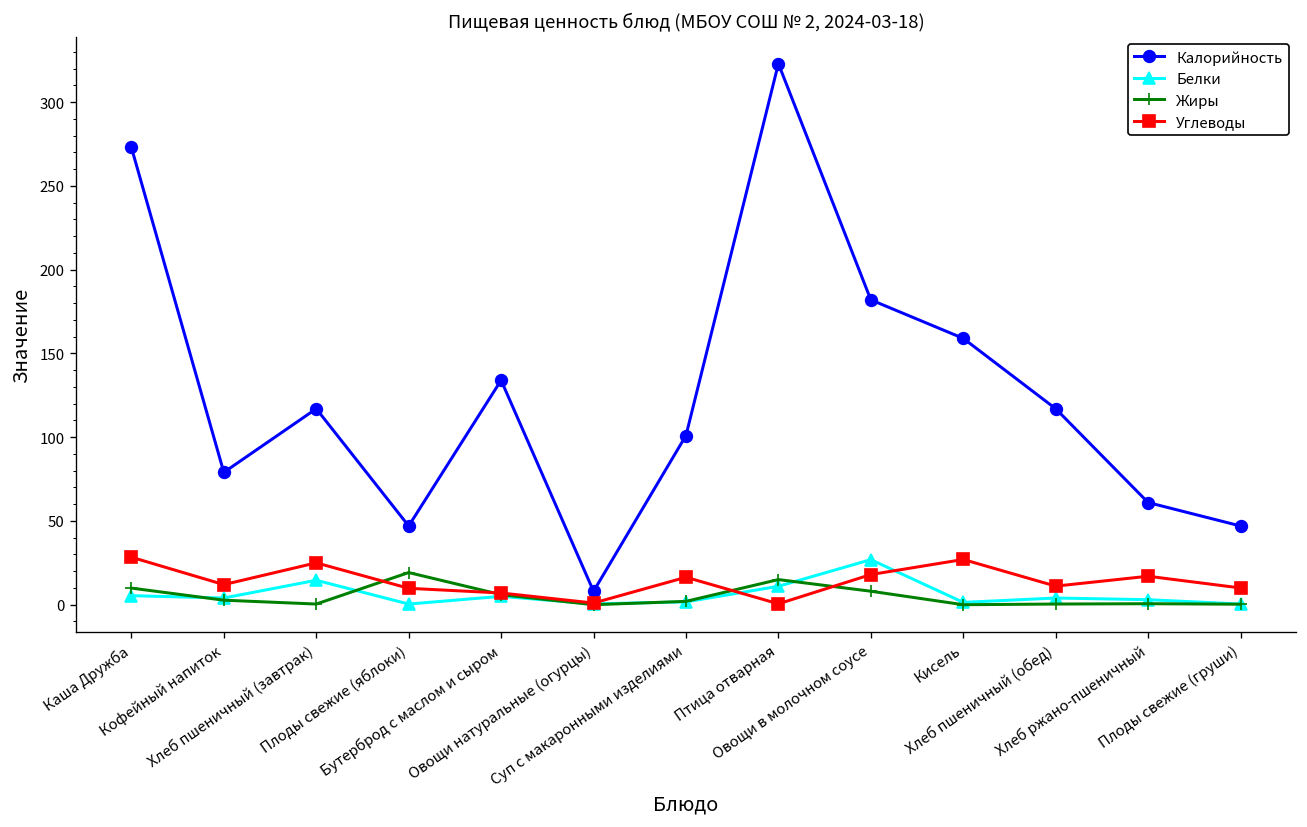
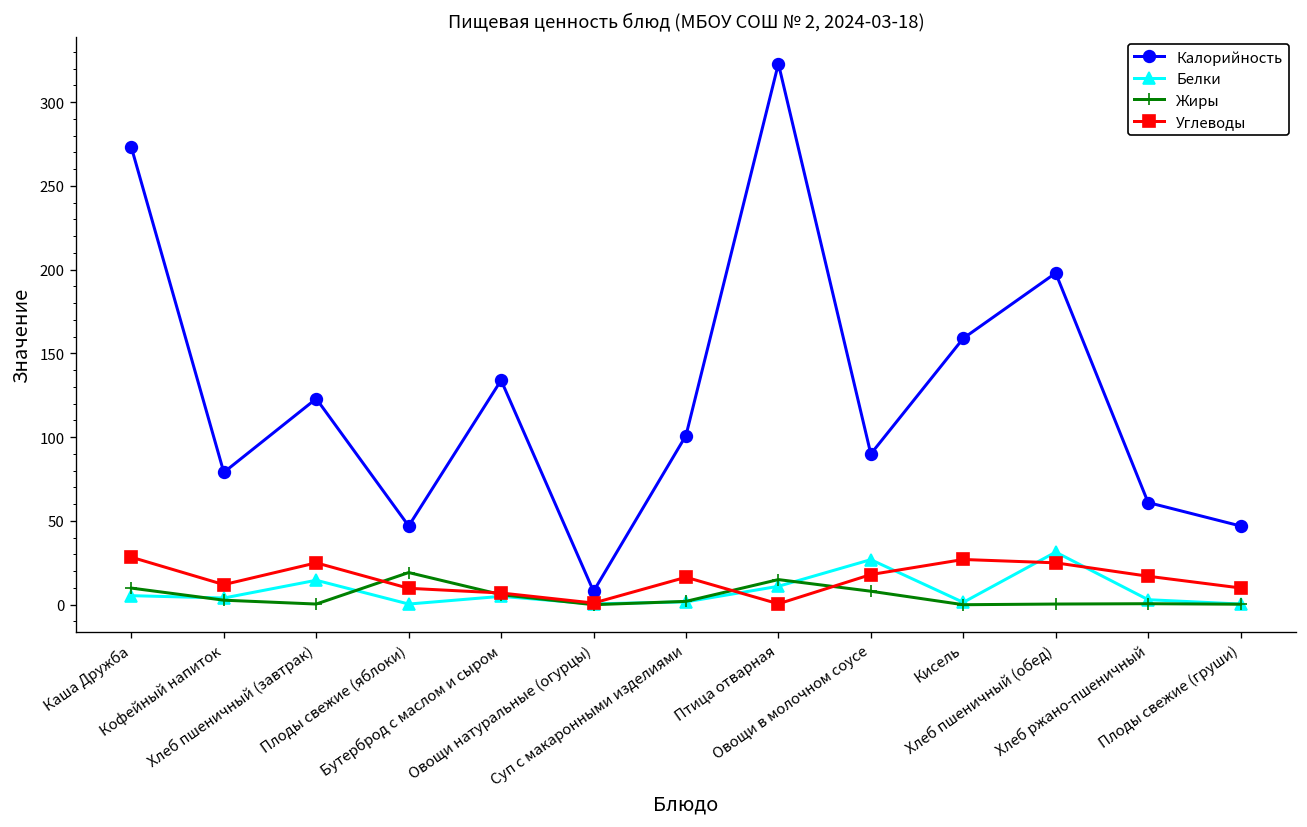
Калорийность, Хлеб пшеничный (завтрак): 117 -> 123
Калорийность, Овощи в молочном соусе: 182 -> 90
Калорийность, Хлеб пшеничный (обед): 117 -> 198
Белки, Хлеб пшеничный (обед): 4 -> 31
Углеводы, Хлеб пшеничный (обед): 11 -> 25
